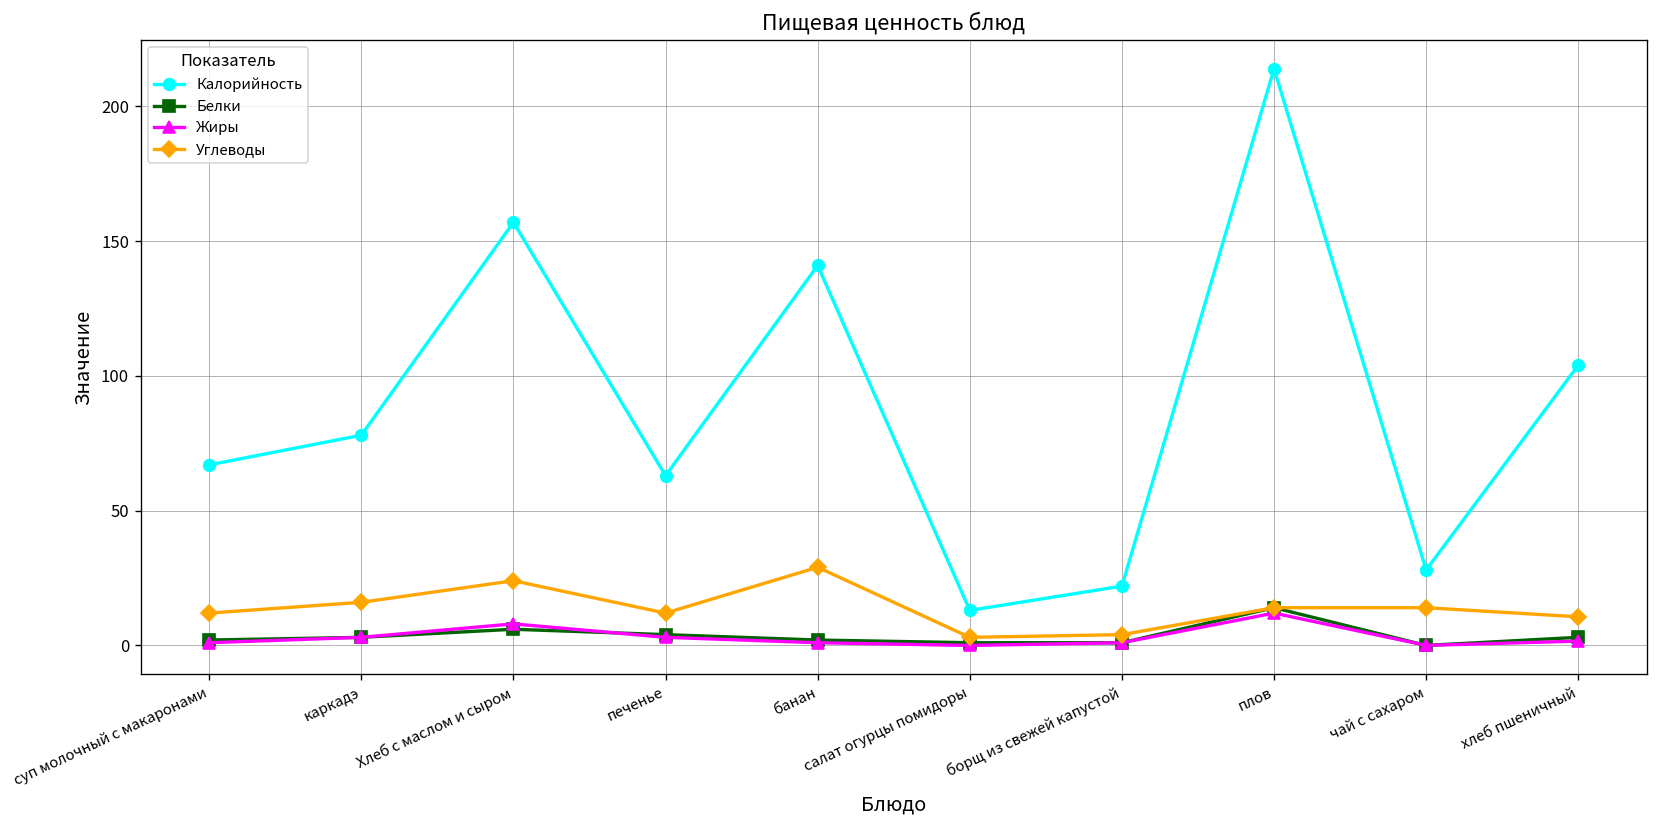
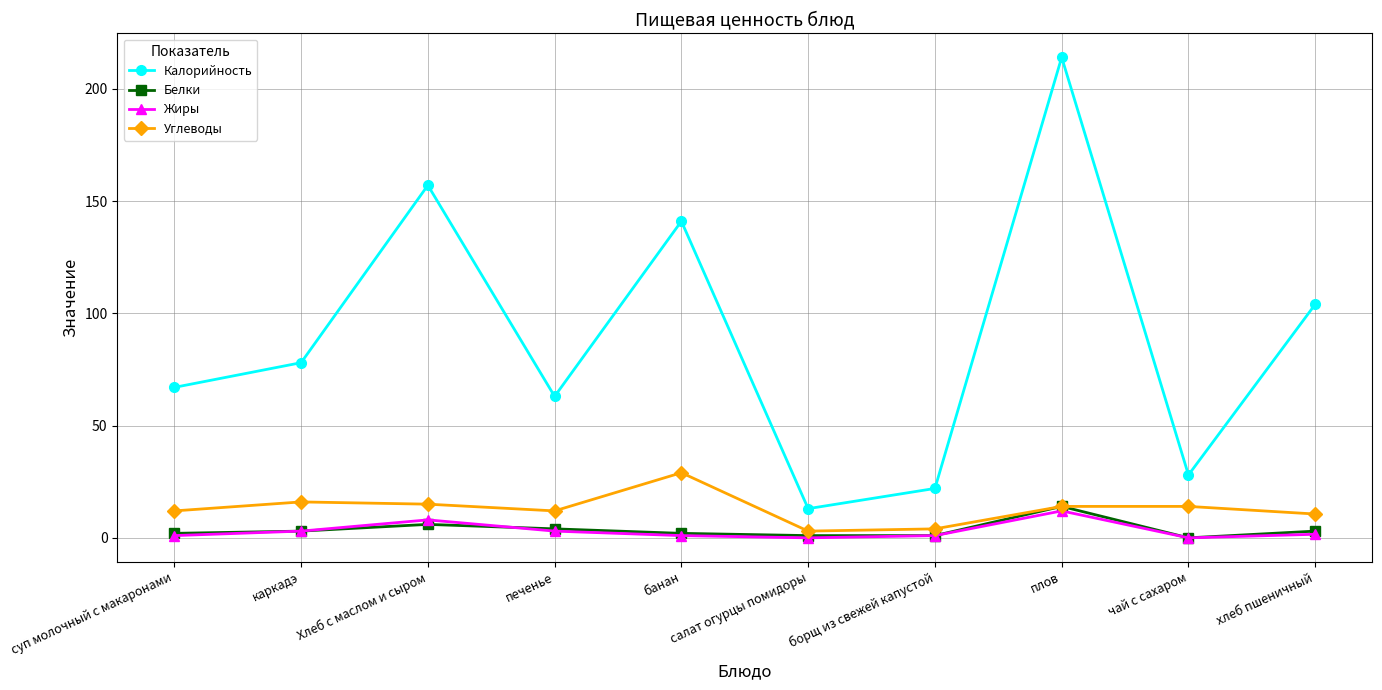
Углеводы, Хлеб с маслом и сыром: 24 -> 15
